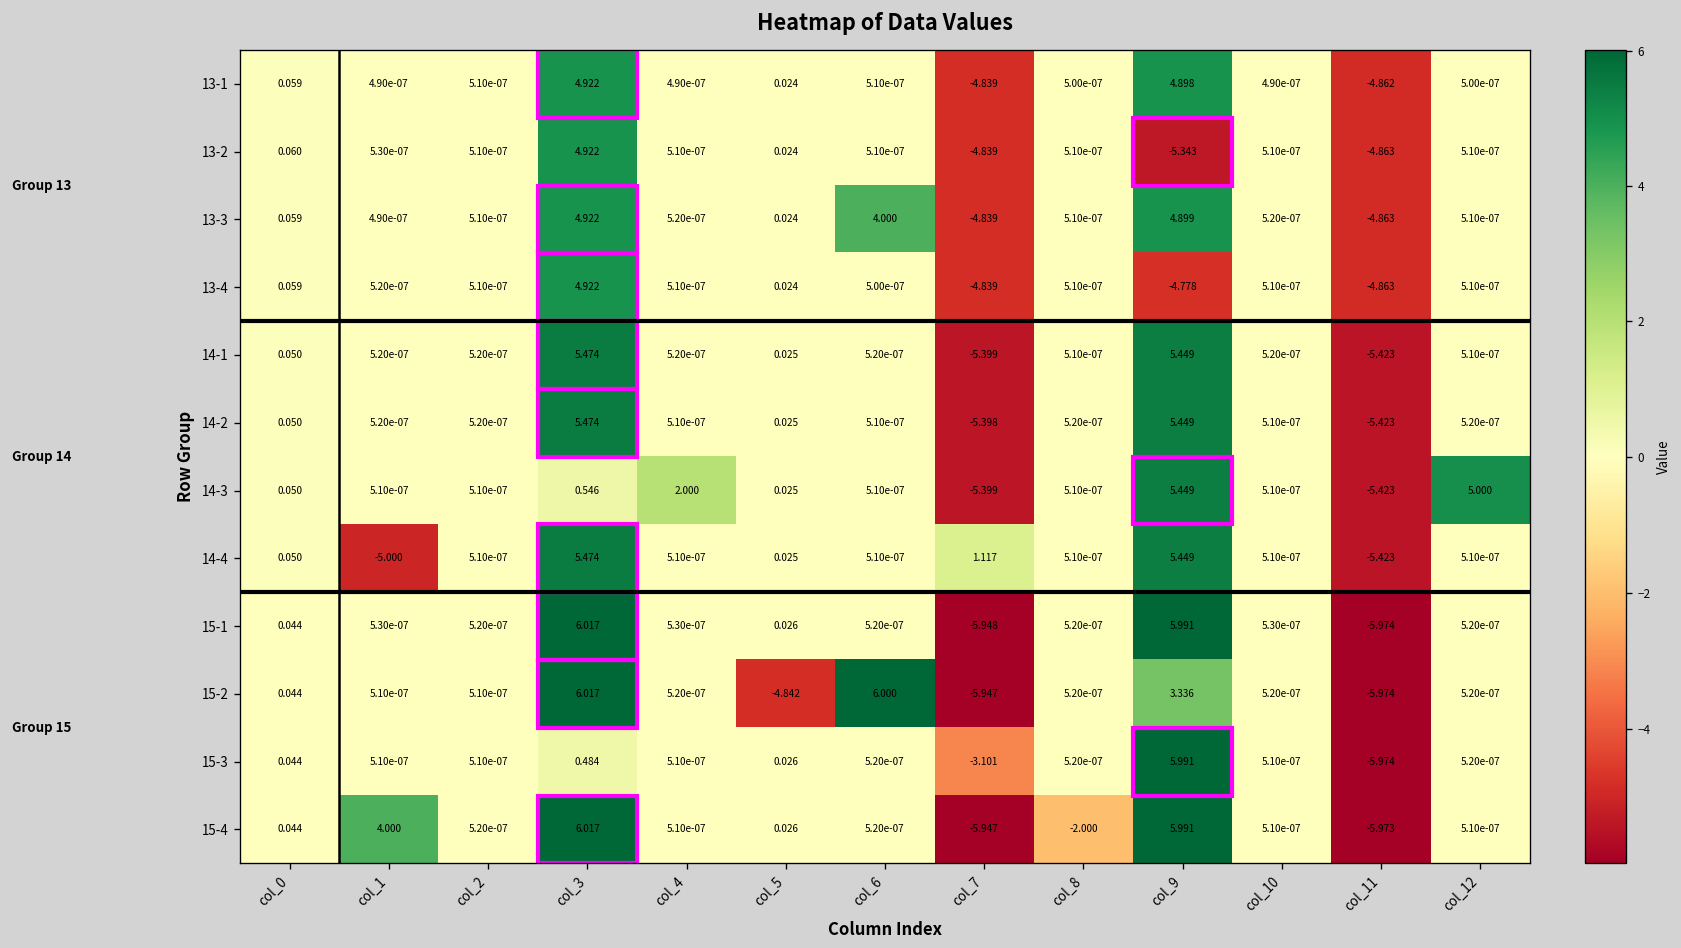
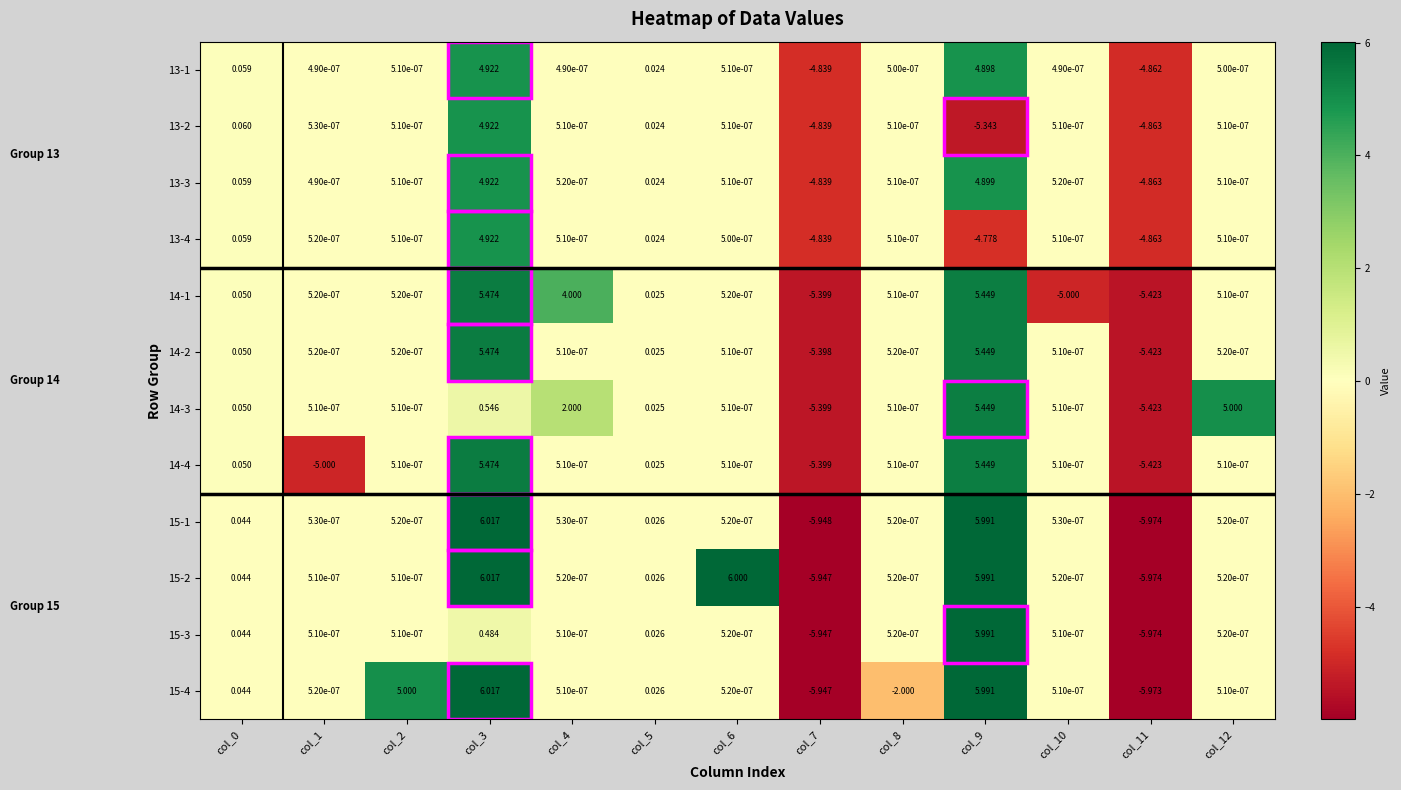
13-3, col_6: 4.000 -> 5.10e-07
14-1, col_4: 5.20e-07 -> 4.000
14-1, col_10: 5.20e-07 -> -5.000
14-4, col_7: 1.117 -> -5.399
15-2, col_5: -4.842 -> 0.026
15-2, col_9: 3.336 -> 5.991
15-3, col_7: -3.101 -> -5.947
15-4, col_1: 4.000 -> 5.20e-07
15-4, col_2: 5.20e-07 -> 5.000
